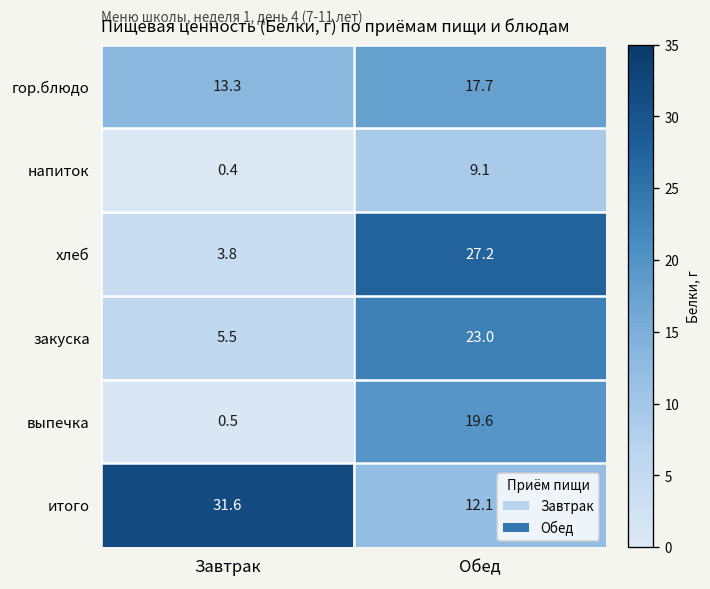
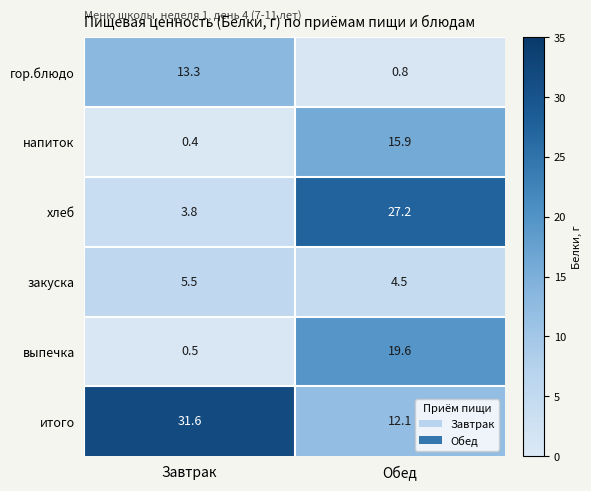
гор.блюдо, Обед: 17.7 -> 0.8
напиток, Обед: 9.1 -> 15.9
закуска, Обед: 23.0 -> 4.5
